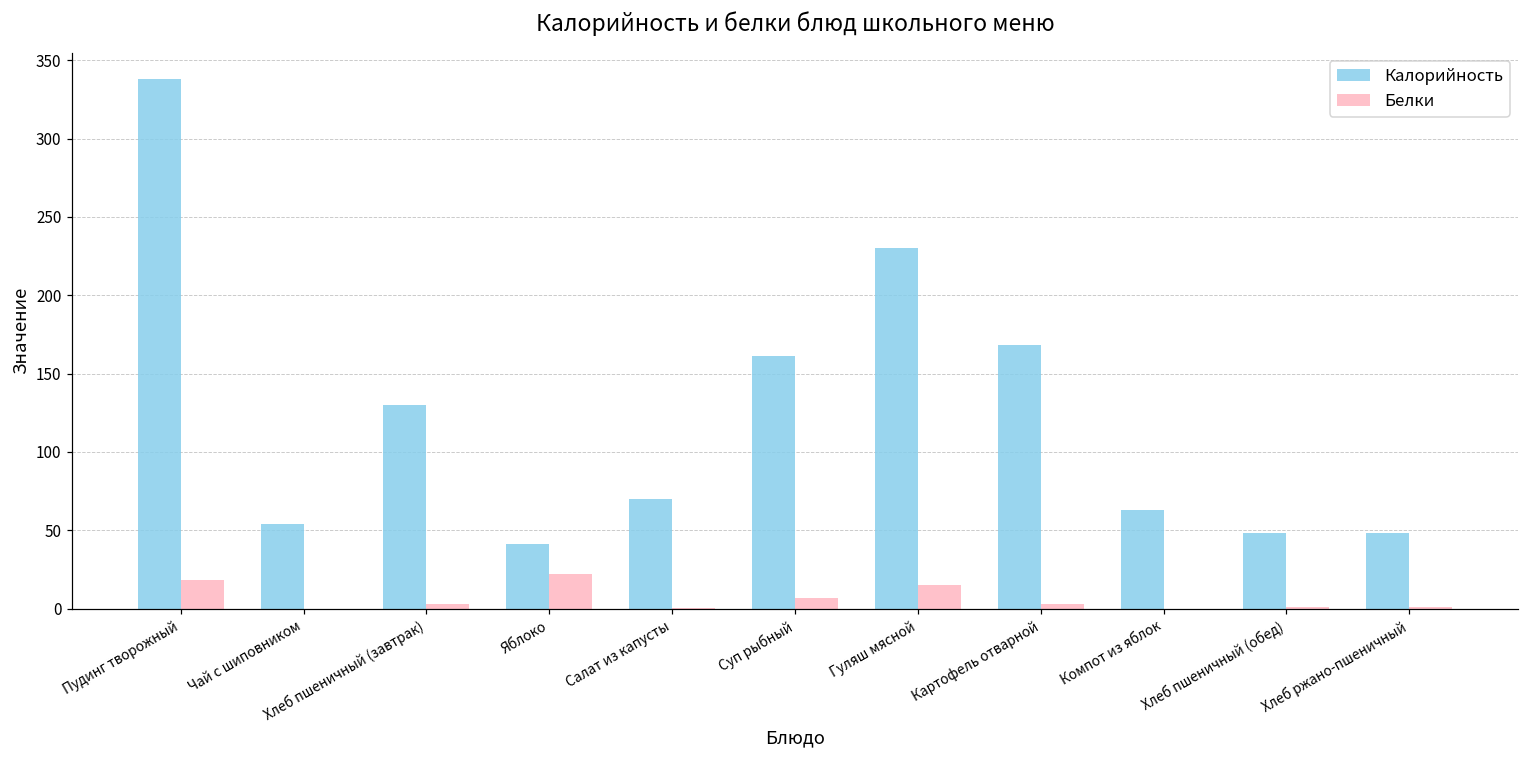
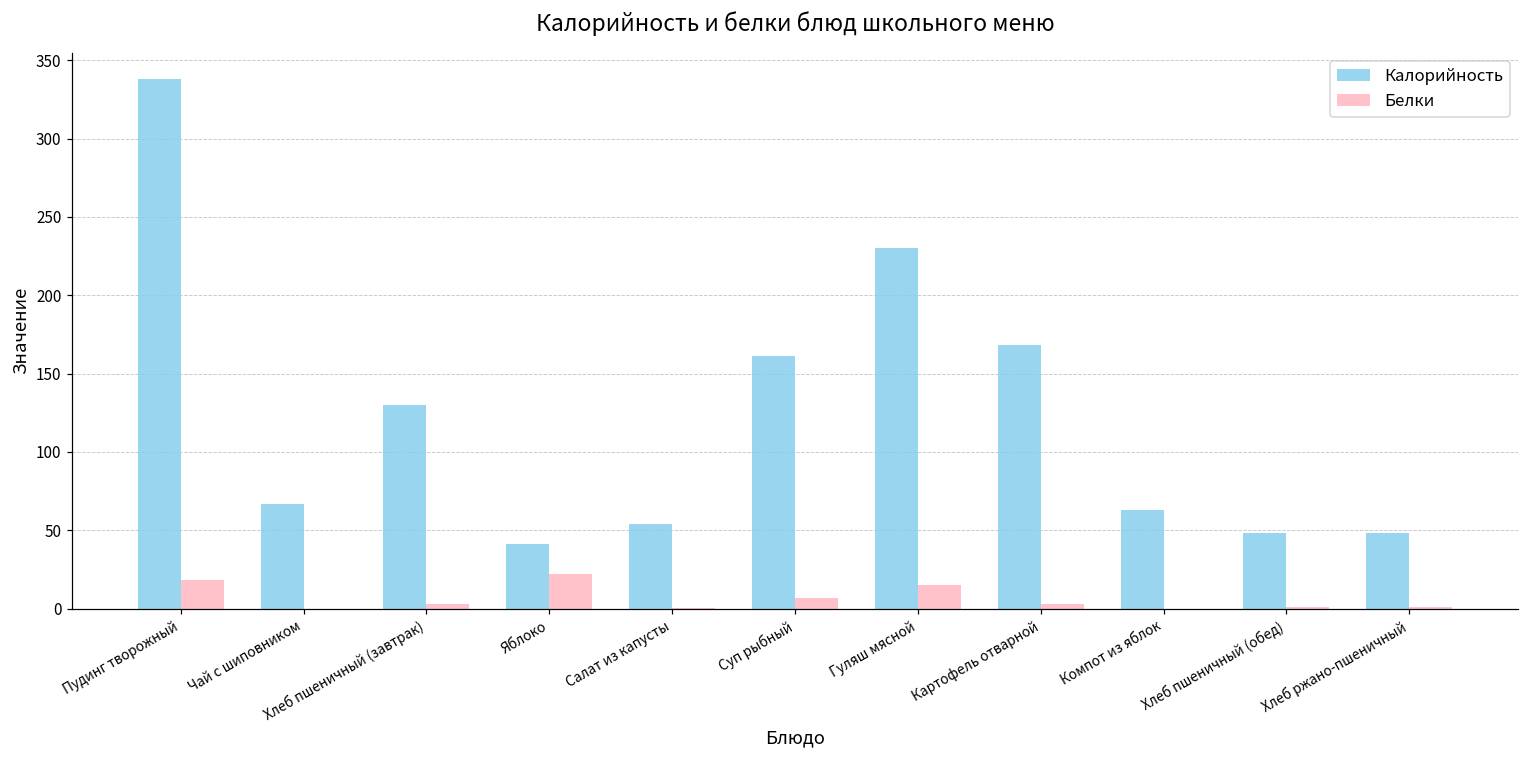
Калорийность, Чай с шиповником: 54 -> 67
Калорийность, Салат из капусты: 70 -> 54
